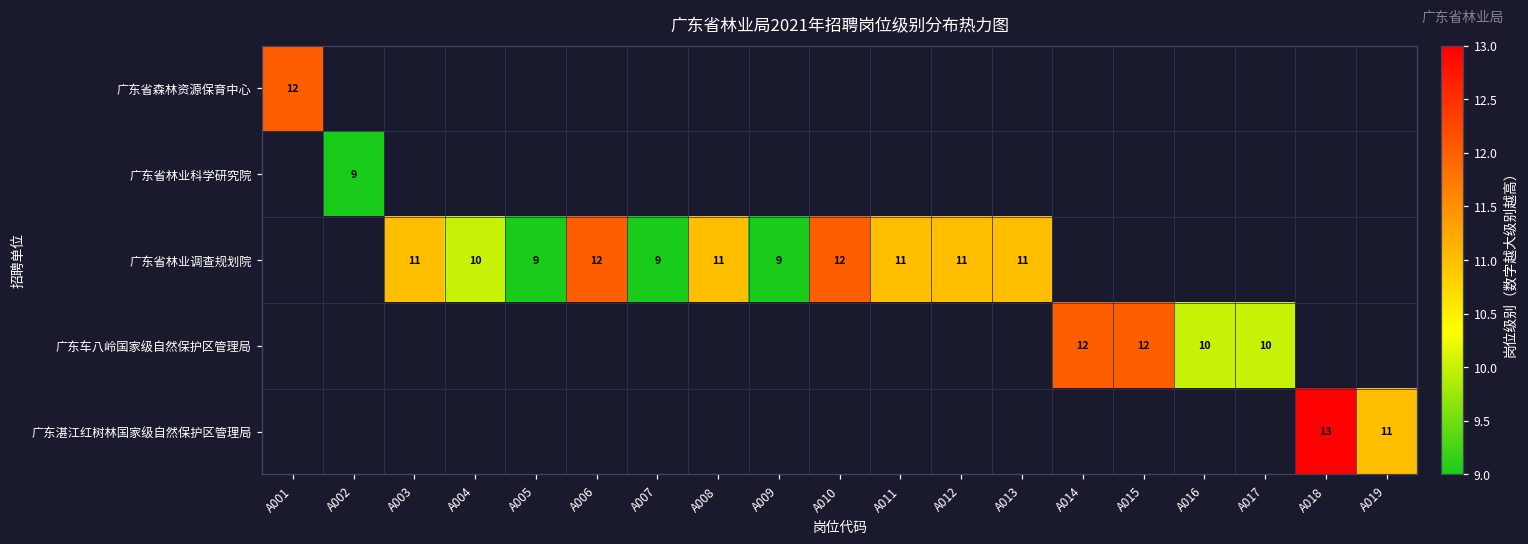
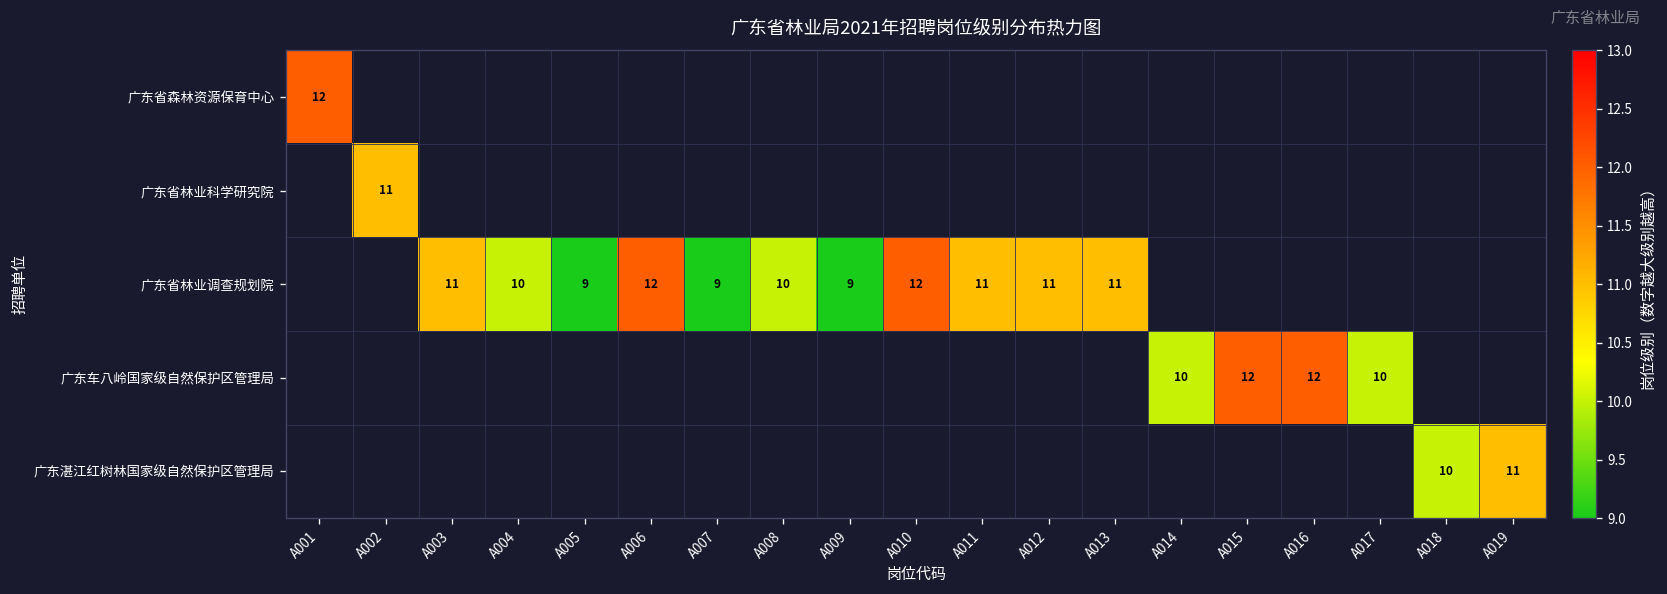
广东省林业科学研究院, A002: 9 -> 11
广东省林业调查规划院, A008: 11 -> 10
广东车八岭国家级自然保护区管理局, A014: 12 -> 10
广东车八岭国家级自然保护区管理局, A016: 10 -> 12
广东湛江红树林国家级自然保护区管理局, A018: 13 -> 10
